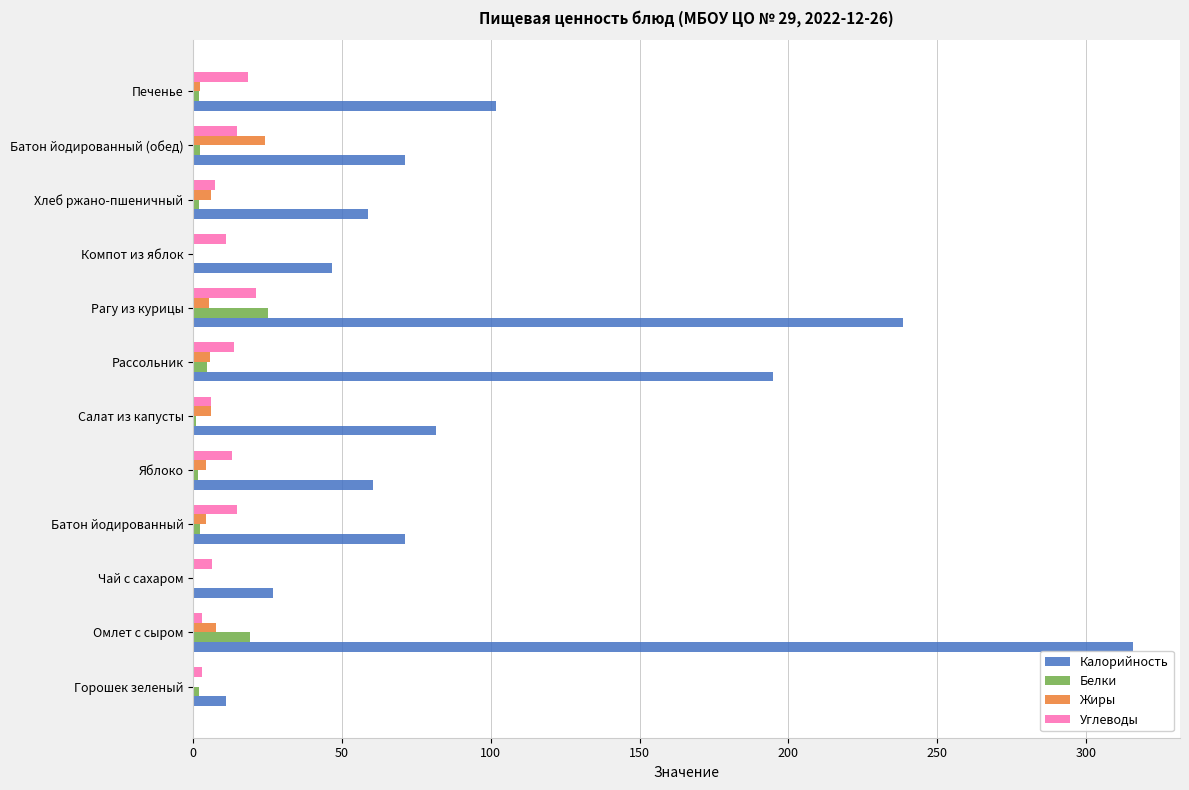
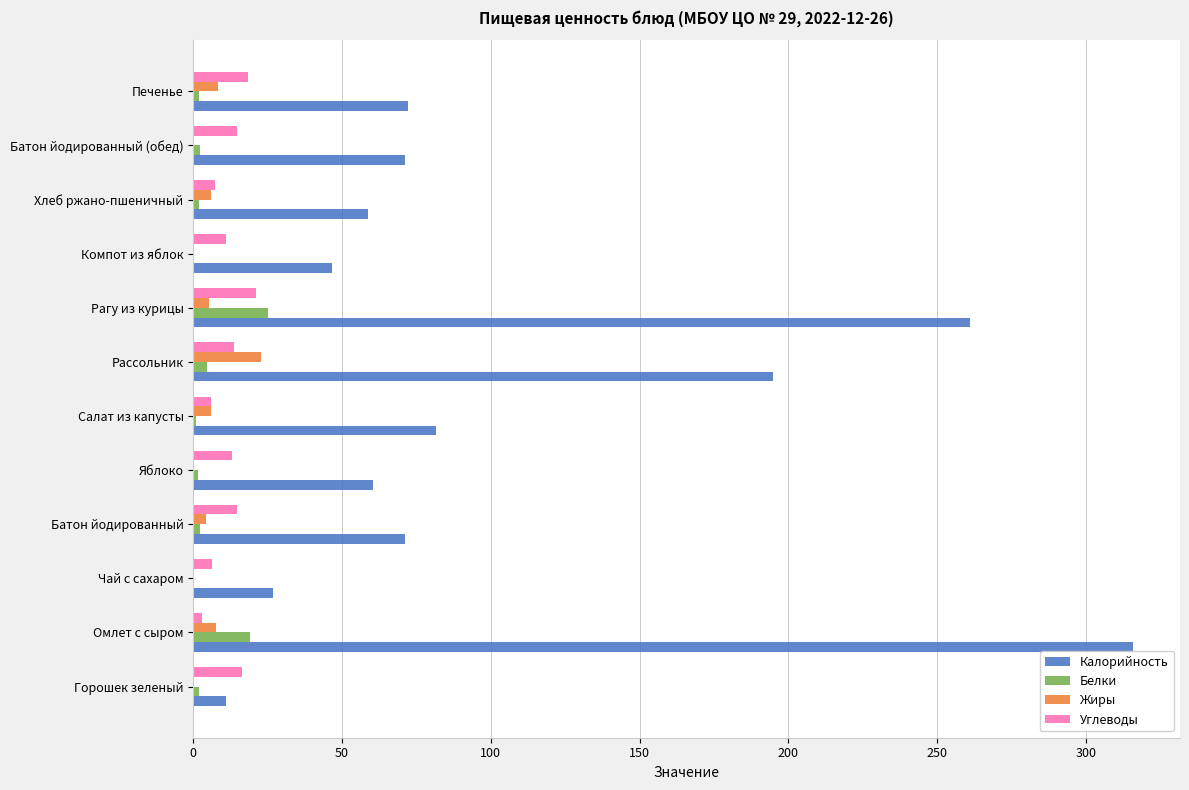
Жиры, Печенье: 2 -> 8
Калорийность, Печенье: 102 -> 72
Жиры, Батон йодированный (обед): 24 -> 0
Калорийность, Рагу из курицы: 238 -> 261
Жиры, Рассольник: 6 -> 23
Жиры, Яблоко: 4 -> 0
Углеводы, Горошек зеленый: 3 -> 16
